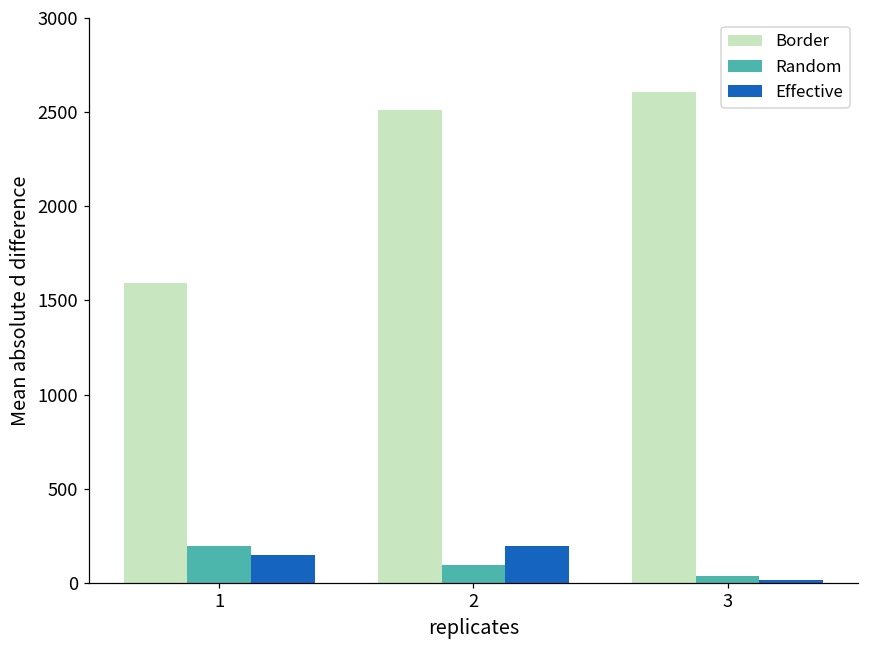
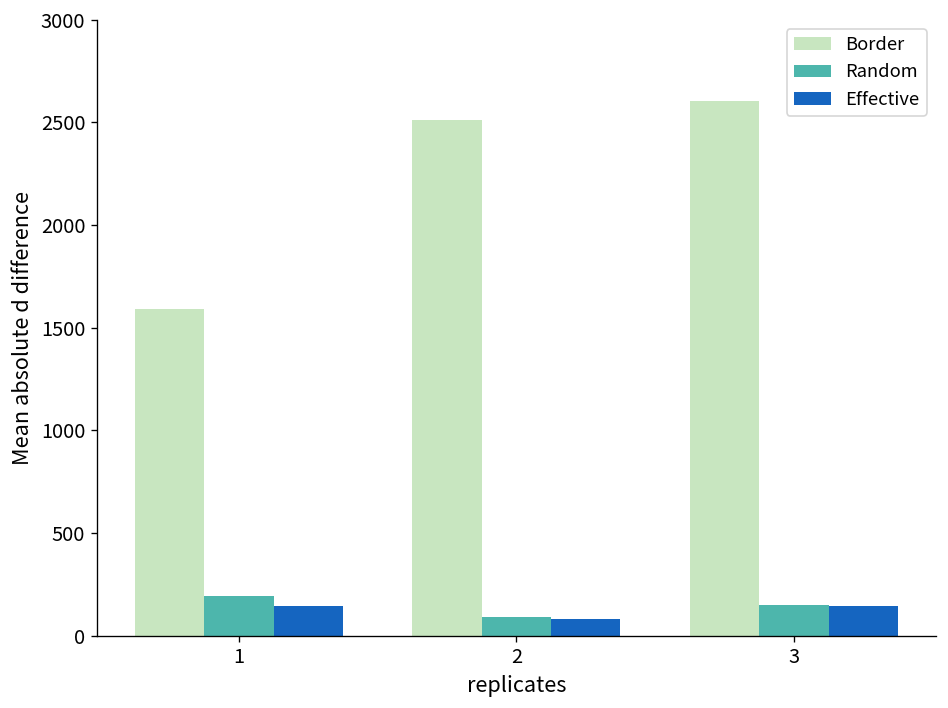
Effective, 2: 200 -> 80
Random, 3: 30 -> 150
Effective, 3: 20 -> 140
